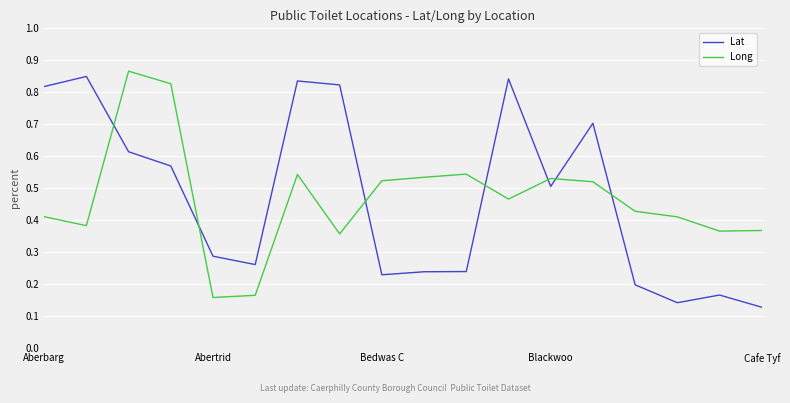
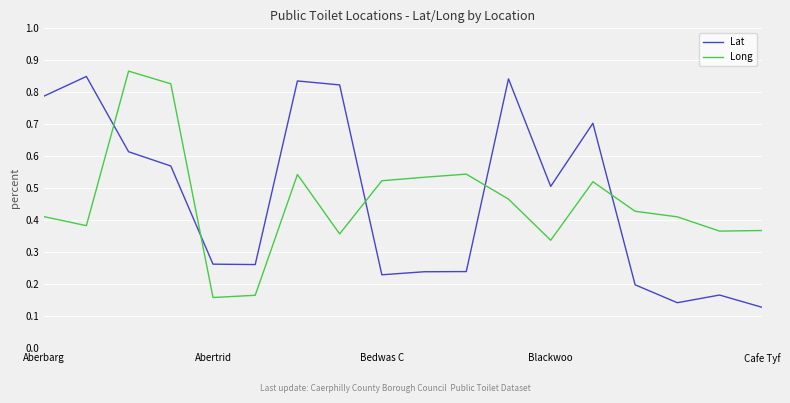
Lat, Aberbarg: 0.82 -> 0.79
Lat, Abertrid: 0.29 -> 0.26
Long, Blackwoo: 0.53 -> 0.34
